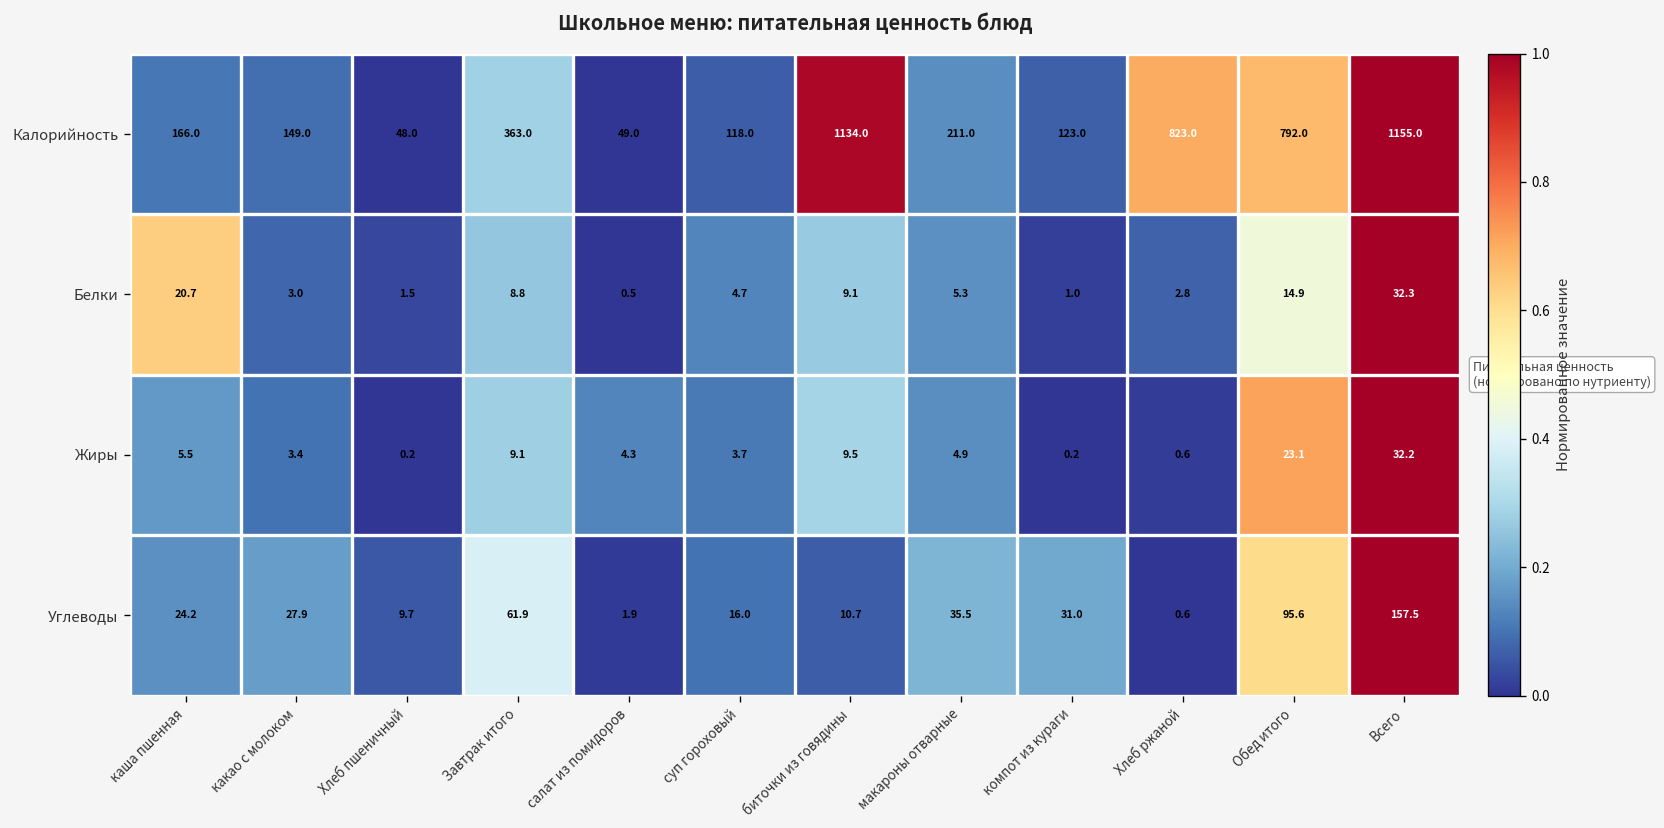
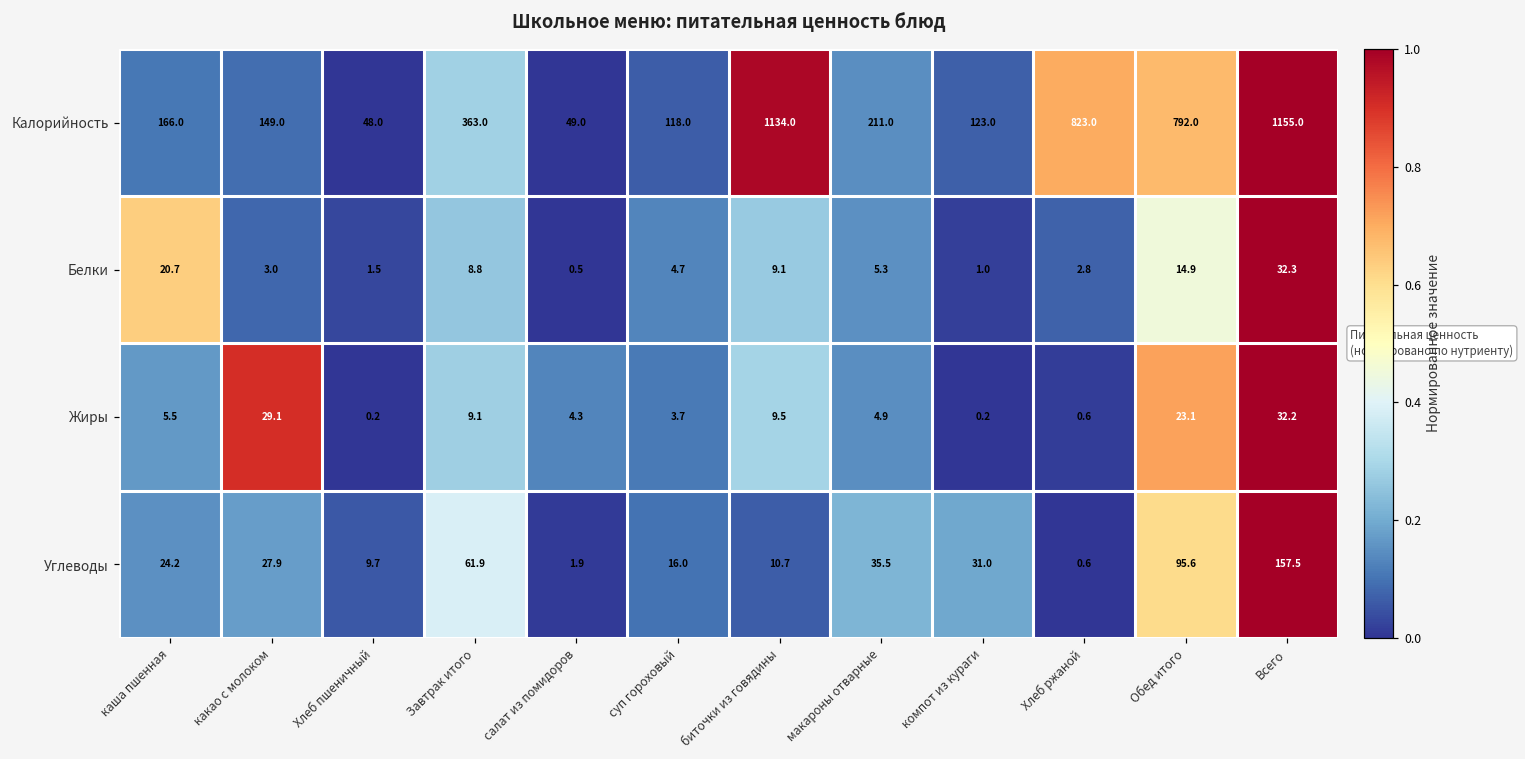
Жиры, какао с молоком: 3.4 -> 29.1
